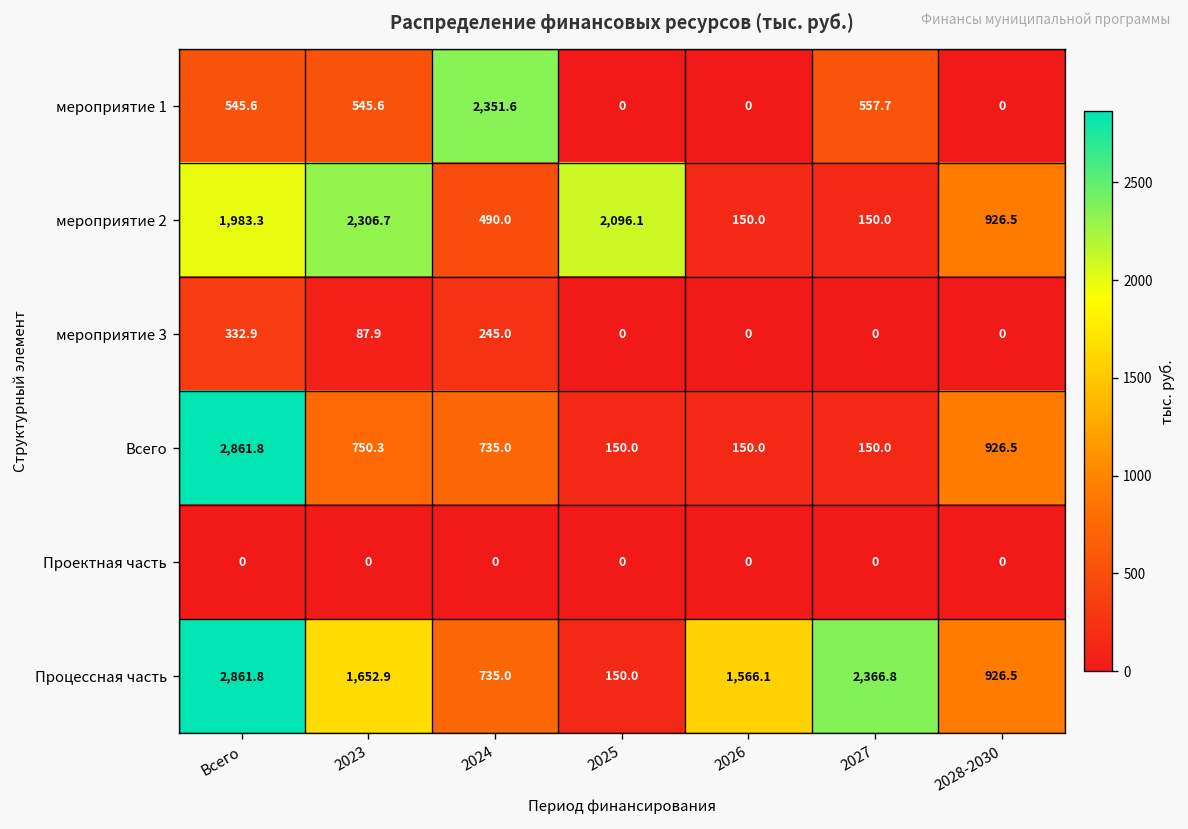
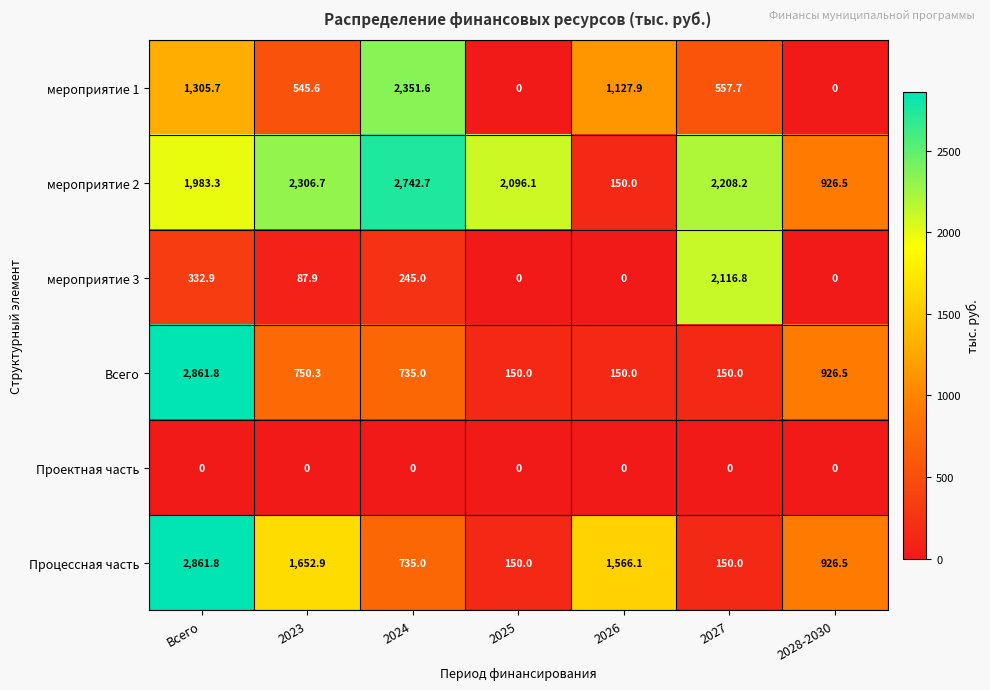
мероприятие 1, Всего: 545.6 -> 1,305.7
мероприятие 1, 2026: 0 -> 1,127.9
мероприятие 2, 2024: 490.0 -> 2,742.7
мероприятие 2, 2027: 150.0 -> 2,208.2
мероприятие 3, 2027: 0 -> 2,116.8
Процессная часть, 2027: 2,366.8 -> 150.0
